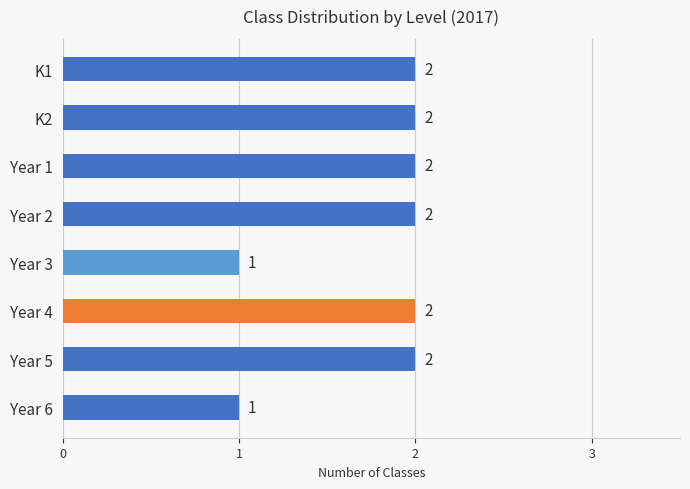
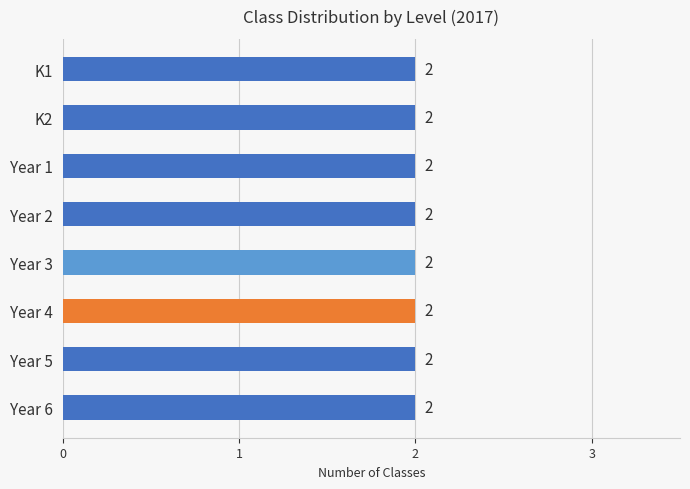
Year 3: 1 -> 2
Year 6: 1 -> 2
